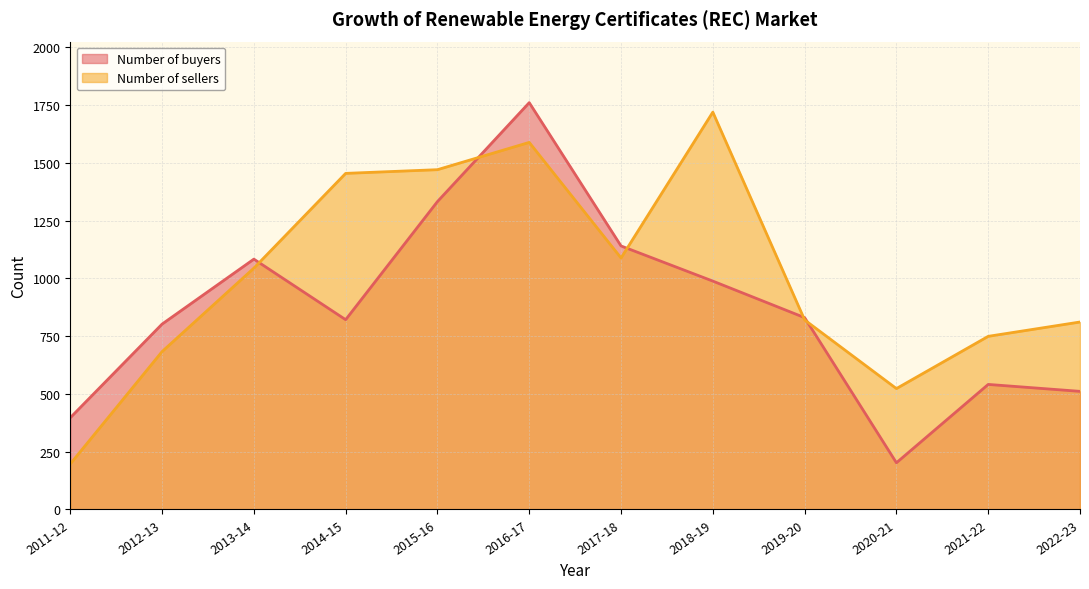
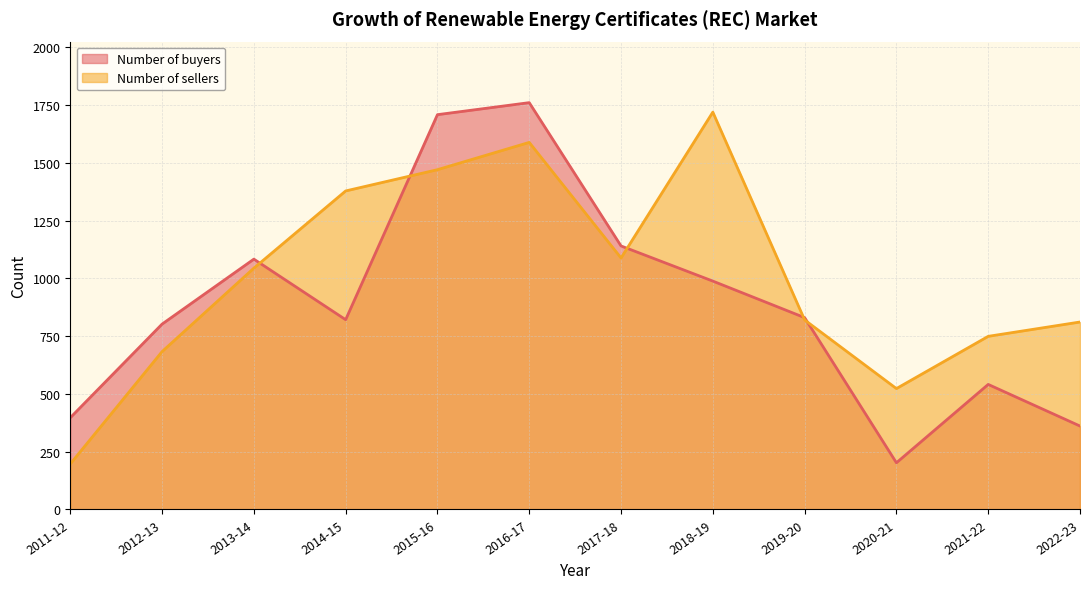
Number of sellers, 2014-15: 1450 -> 1380
Number of buyers, 2015-16: 1330 -> 1710
Number of buyers, 2022-23: 510 -> 360
